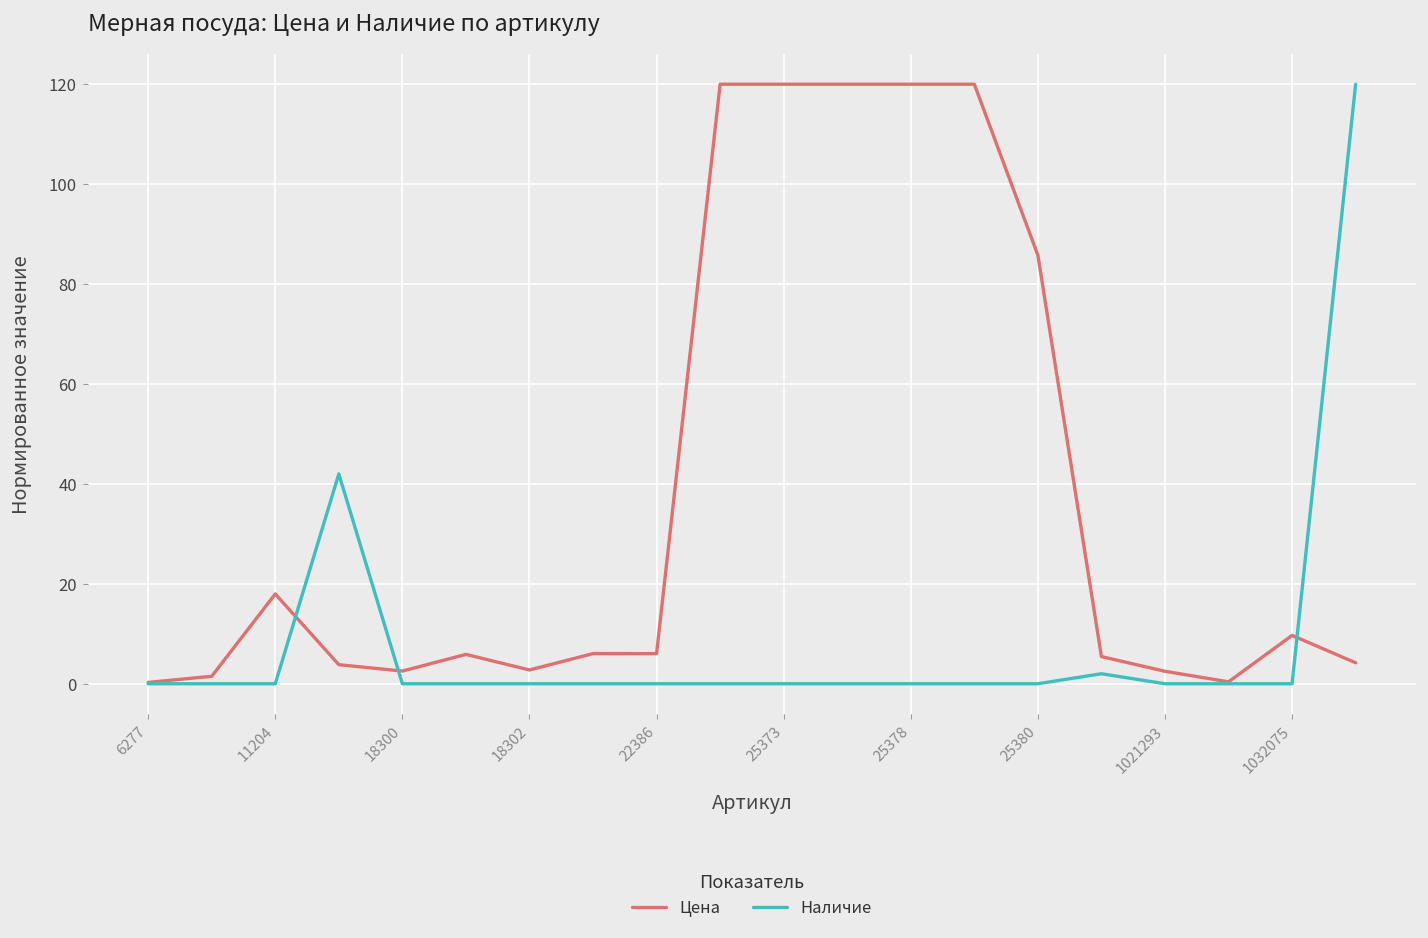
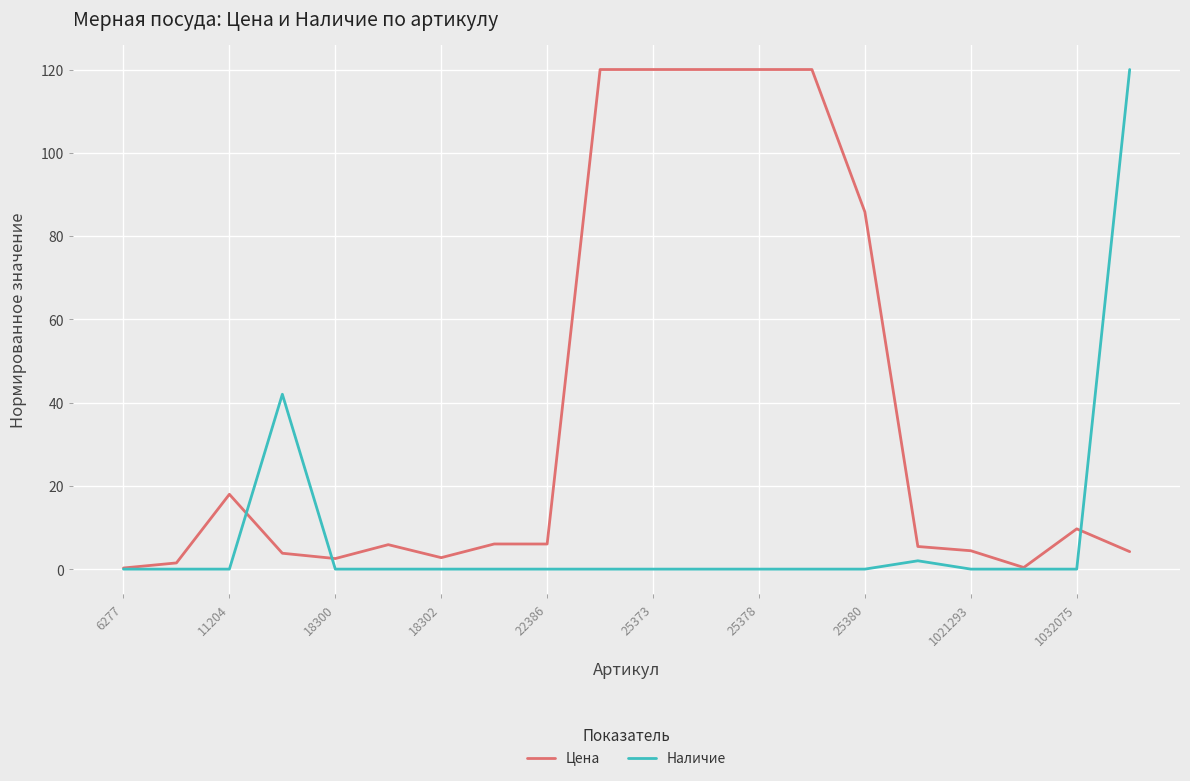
Цена, 1021293: 2 -> 4
